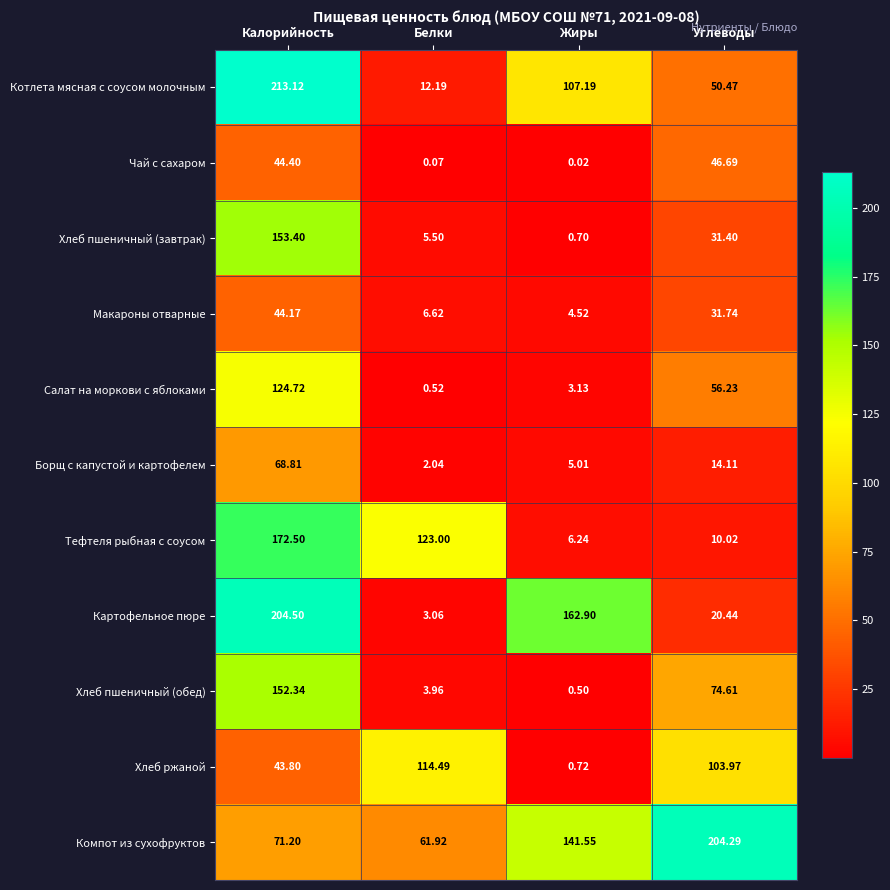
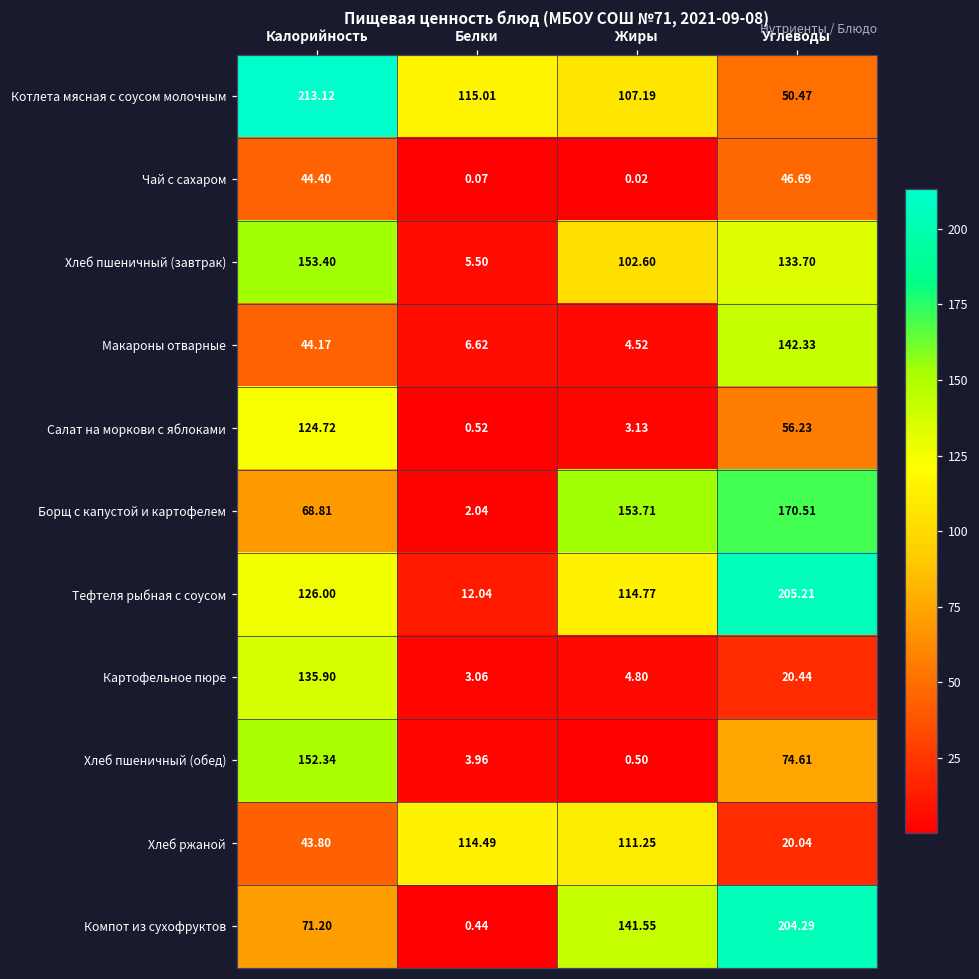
Котлета мясная с соусом молочным, Белки: 12.19 -> 115.01
Хлеб пшеничный (завтрак), Жиры: 0.70 -> 102.60
Хлеб пшеничный (завтрак), Углеводы: 31.40 -> 133.70
Макароны отварные, Углеводы: 31.74 -> 142.33
Борщ с капустой и картофелем, Жиры: 5.01 -> 153.71
Борщ с капустой и картофелем, Углеводы: 14.11 -> 170.51
Тефтеля рыбная с соусом, Калорийность: 172.50 -> 126.00
Тефтеля рыбная с соусом, Белки: 123.00 -> 12.04
Тефтеля рыбная с соусом, Жиры: 6.24 -> 114.77
Тефтеля рыбная с соусом, Углеводы: 10.02 -> 205.21
Картофельное пюре, Калорийность: 204.50 -> 135.90
Картофельное пюре, Жиры: 162.90 -> 4.80
Хлеб ржаной, Жиры: 0.72 -> 111.25
Хлеб ржаной, Углеводы: 103.97 -> 20.04
Компот из сухофруктов, Белки: 61.92 -> 0.44
